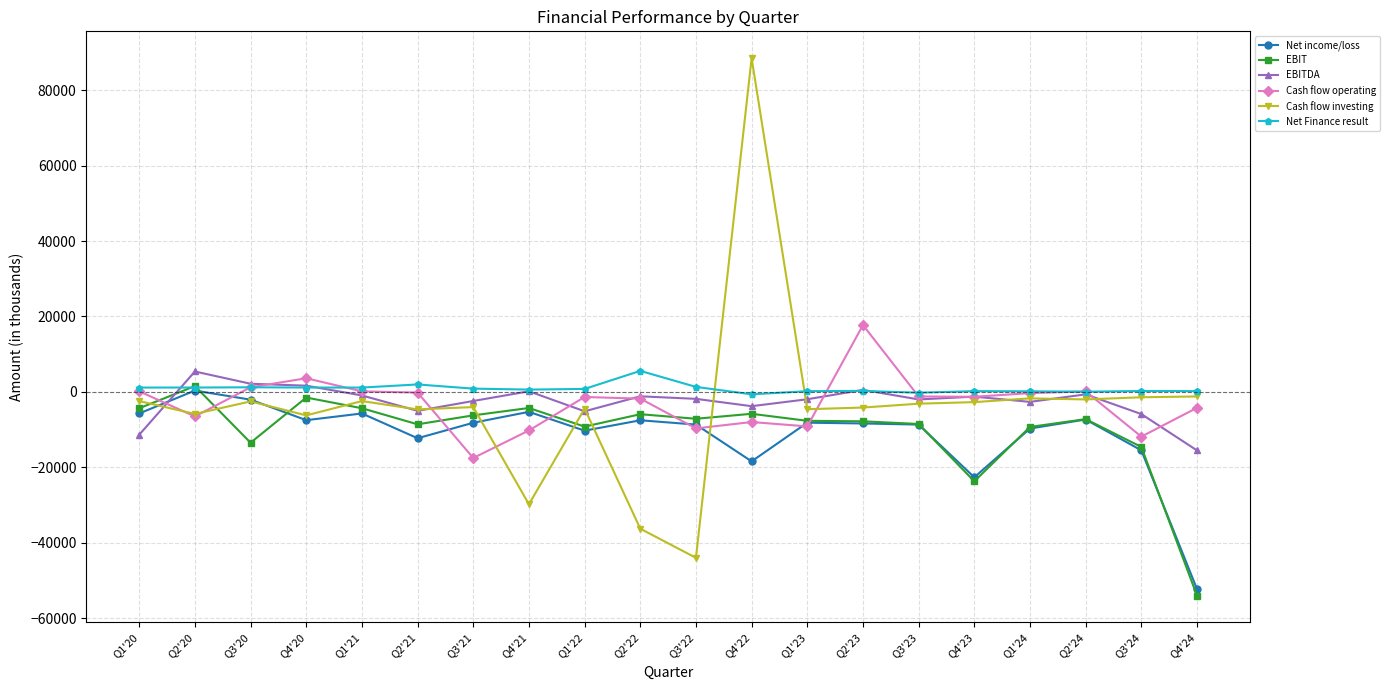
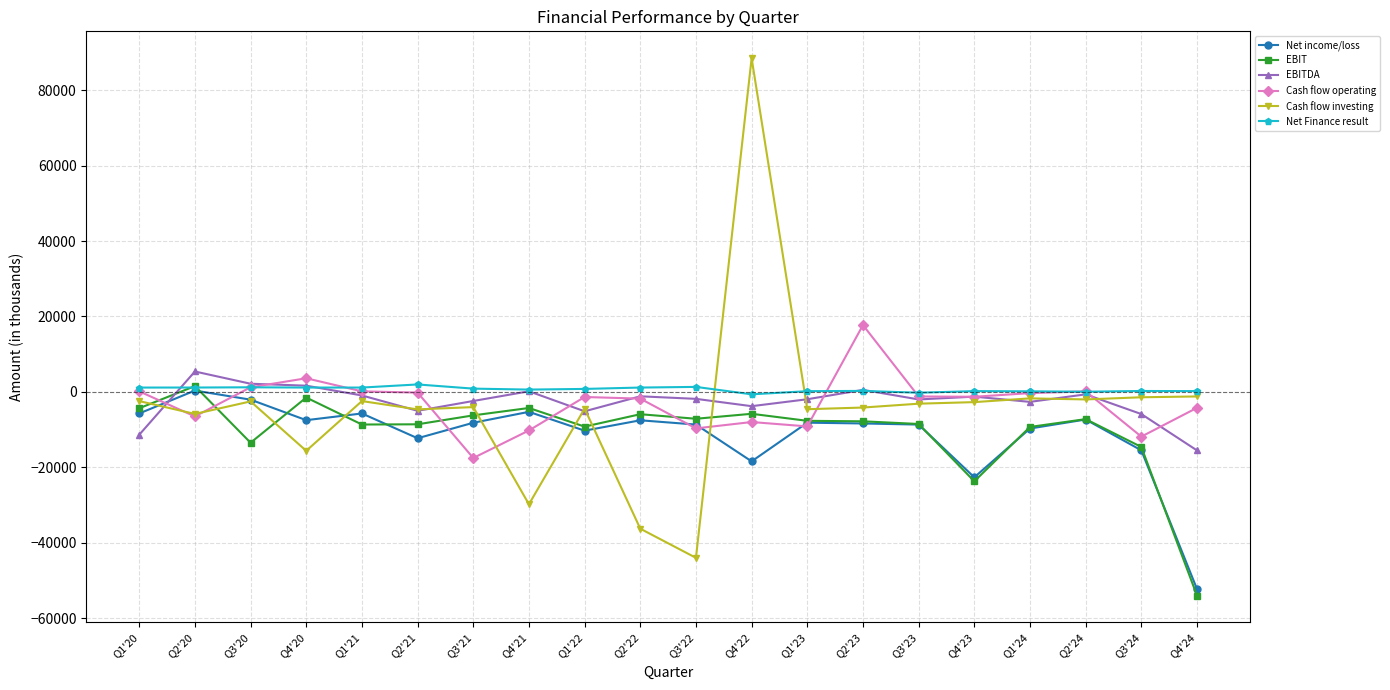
Cash flow investing, Q4'20: -6000 -> -16000
EBIT, Q1'21: -4000 -> -9000
Net Finance result, Q2'22: 6000 -> 1000
